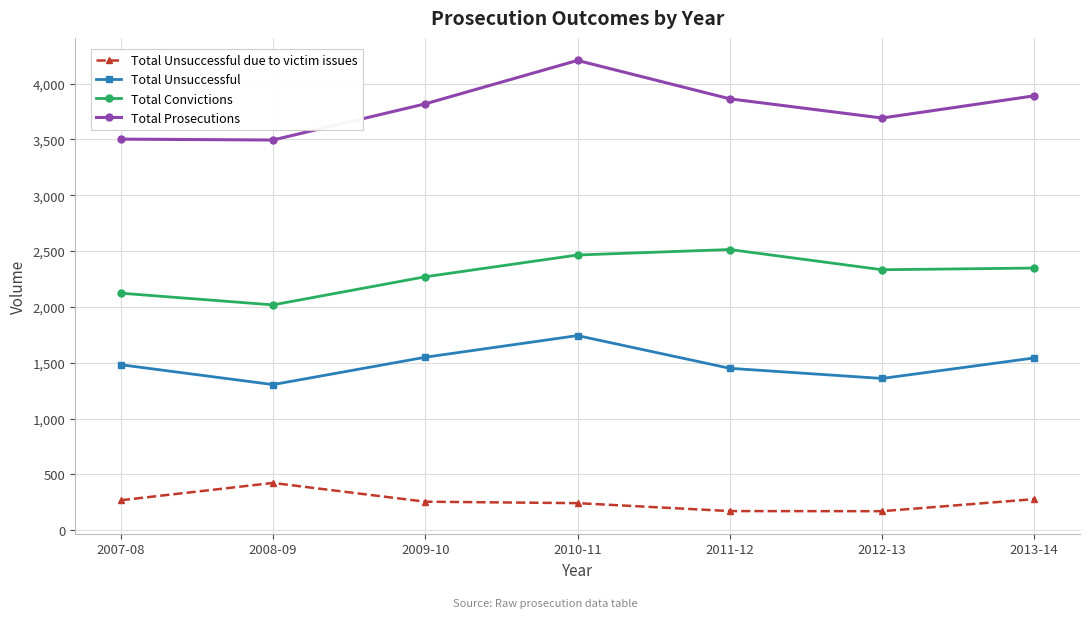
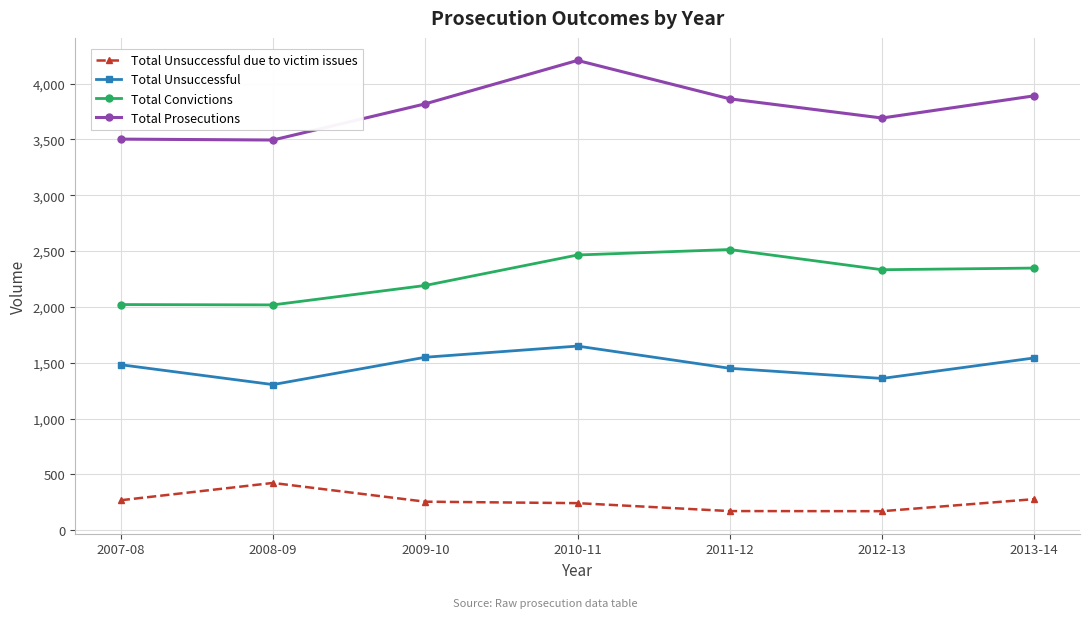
Total Convictions, 2007-08: 2,120 -> 2,020
Total Convictions, 2009-10: 2,270 -> 2,190
Total Unsuccessful, 2010-11: 1,740 -> 1,650
